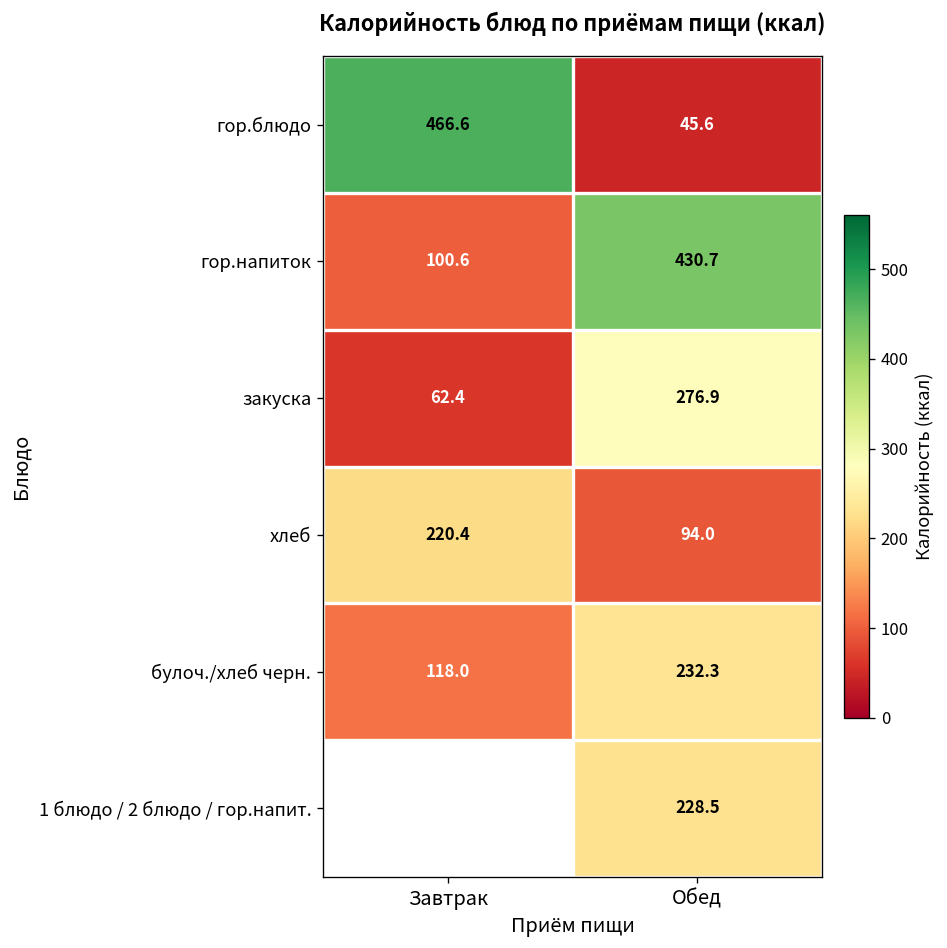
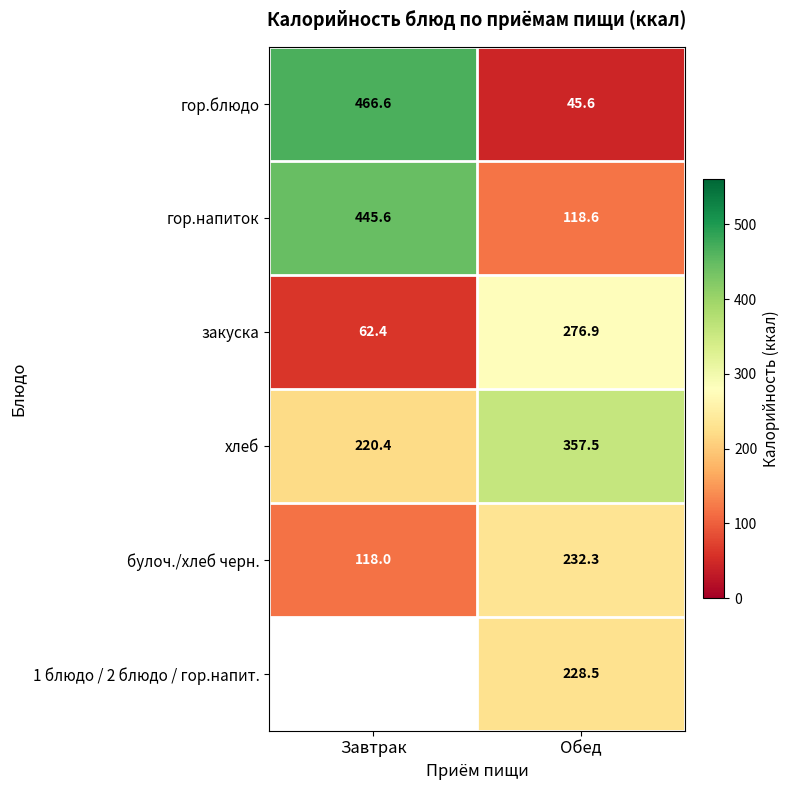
гор.напиток, Завтрак: 100.6 -> 445.6
гор.напиток, Обед: 430.7 -> 118.6
хлеб, Обед: 94.0 -> 357.5
